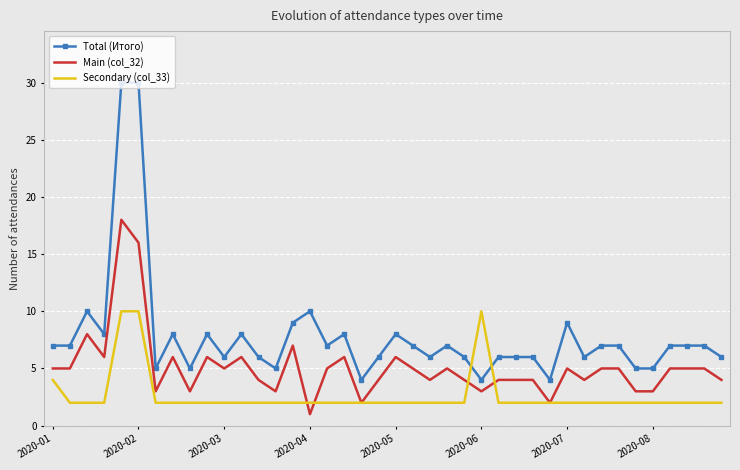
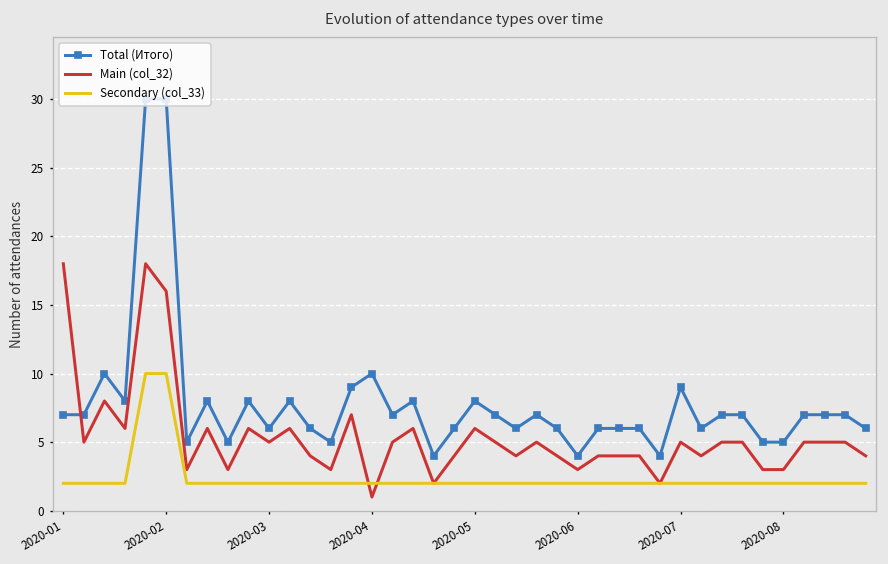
Main (col_32), 2020-01: 5 -> 18
Secondary (col_33), 2020-01: 4 -> 2
Secondary (col_33), 2020-06: 10 -> 2
